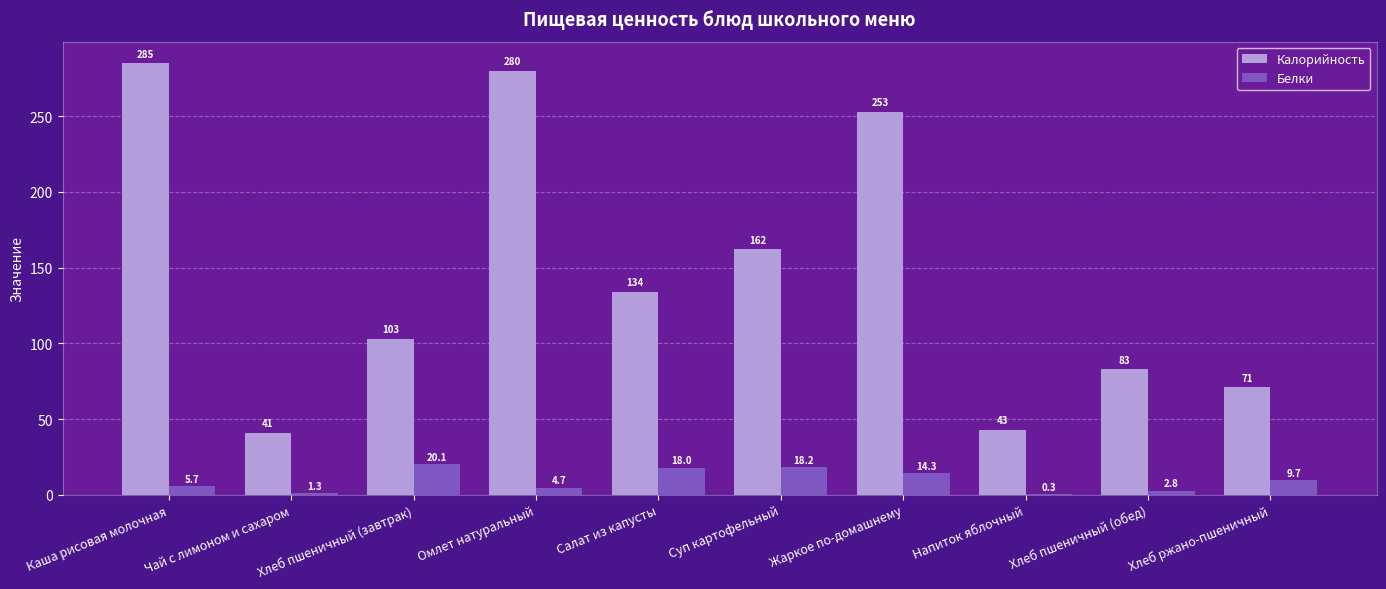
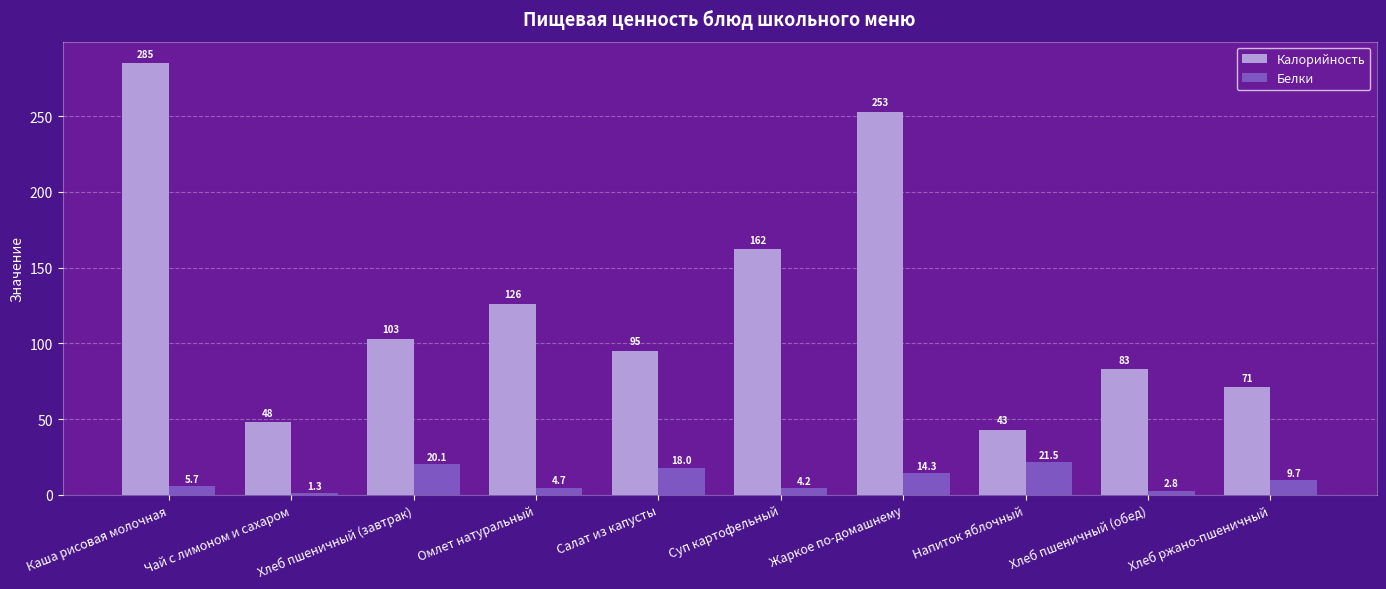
Калорийность, Чай с лимоном и сахаром: 41 -> 48
Калорийность, Омлет натуральный: 280 -> 126
Калорийность, Салат из капусты: 134 -> 95
Белки, Суп картофельный: 18.2 -> 4.2
Белки, Напиток яблочный: 0.3 -> 21.5
